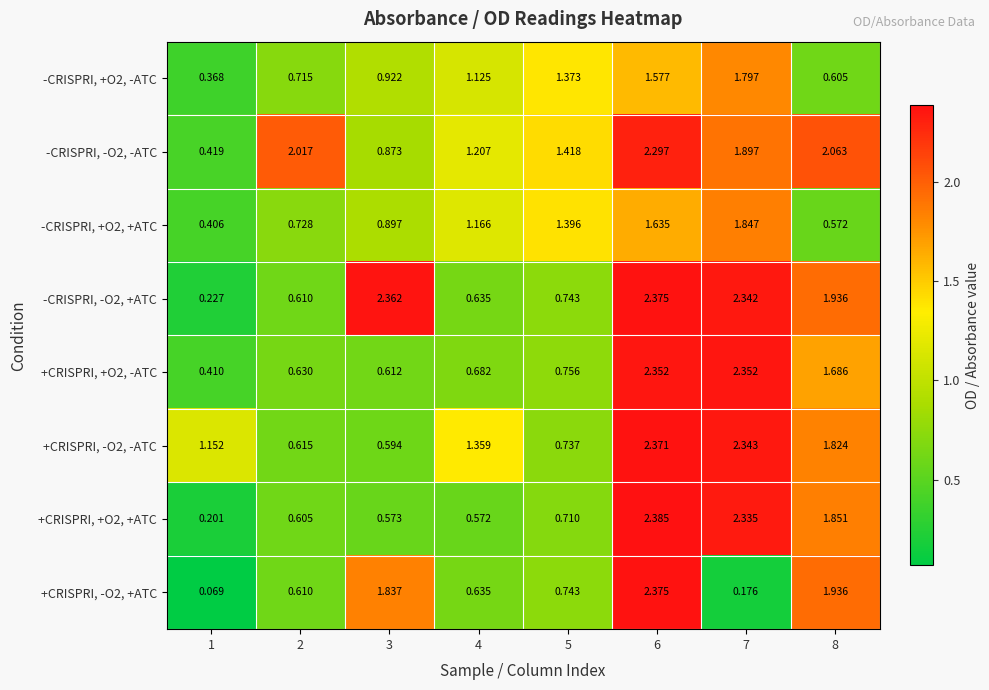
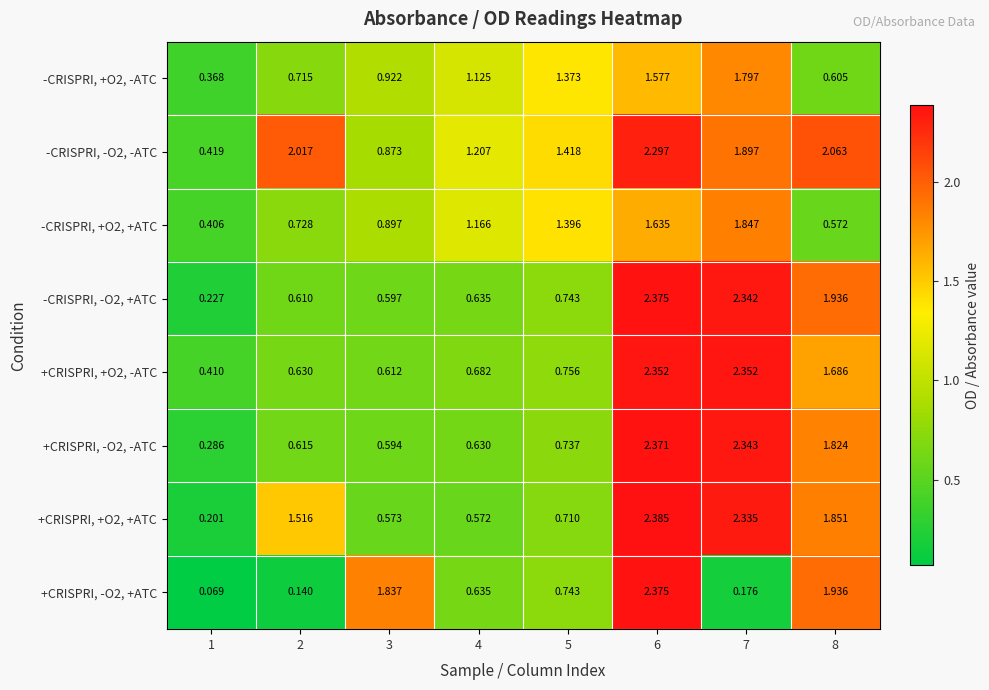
-CRISPRI, -O2, +ATC, 3: 2.362 -> 0.597
+CRISPRI, -O2, -ATC, 1: 1.152 -> 0.286
+CRISPRI, -O2, -ATC, 4: 1.359 -> 0.630
+CRISPRI, +O2, +ATC, 2: 0.605 -> 1.516
+CRISPRI, -O2, +ATC, 2: 0.610 -> 0.140
